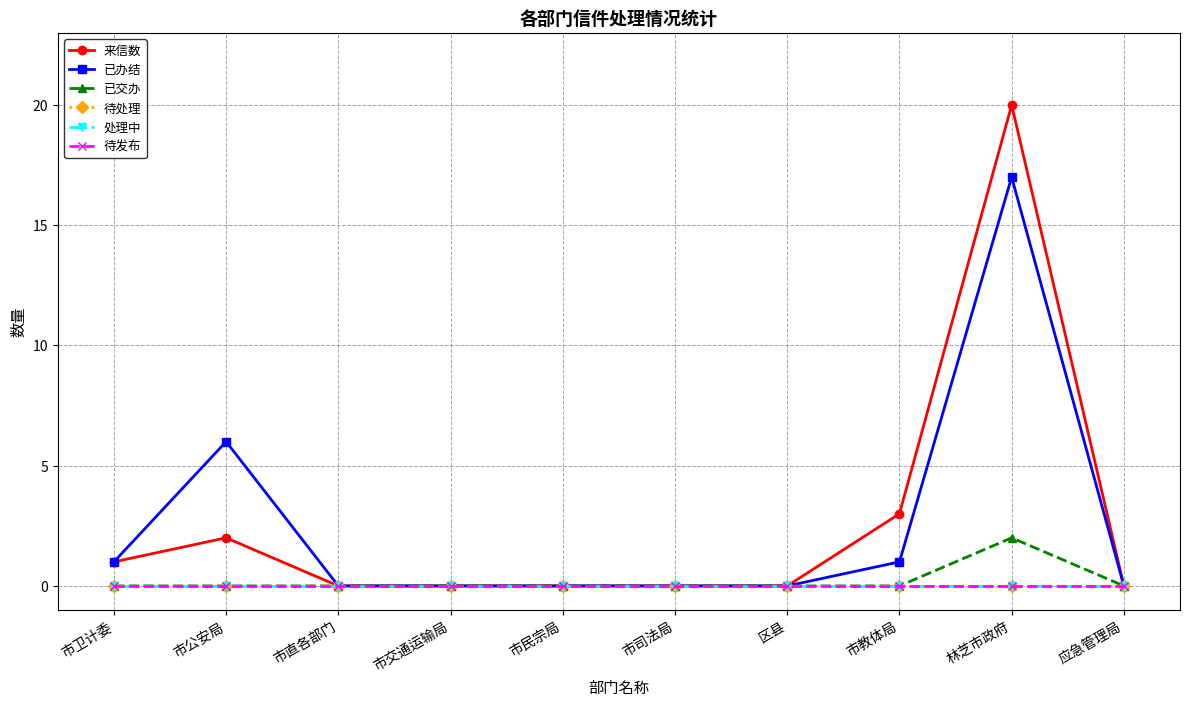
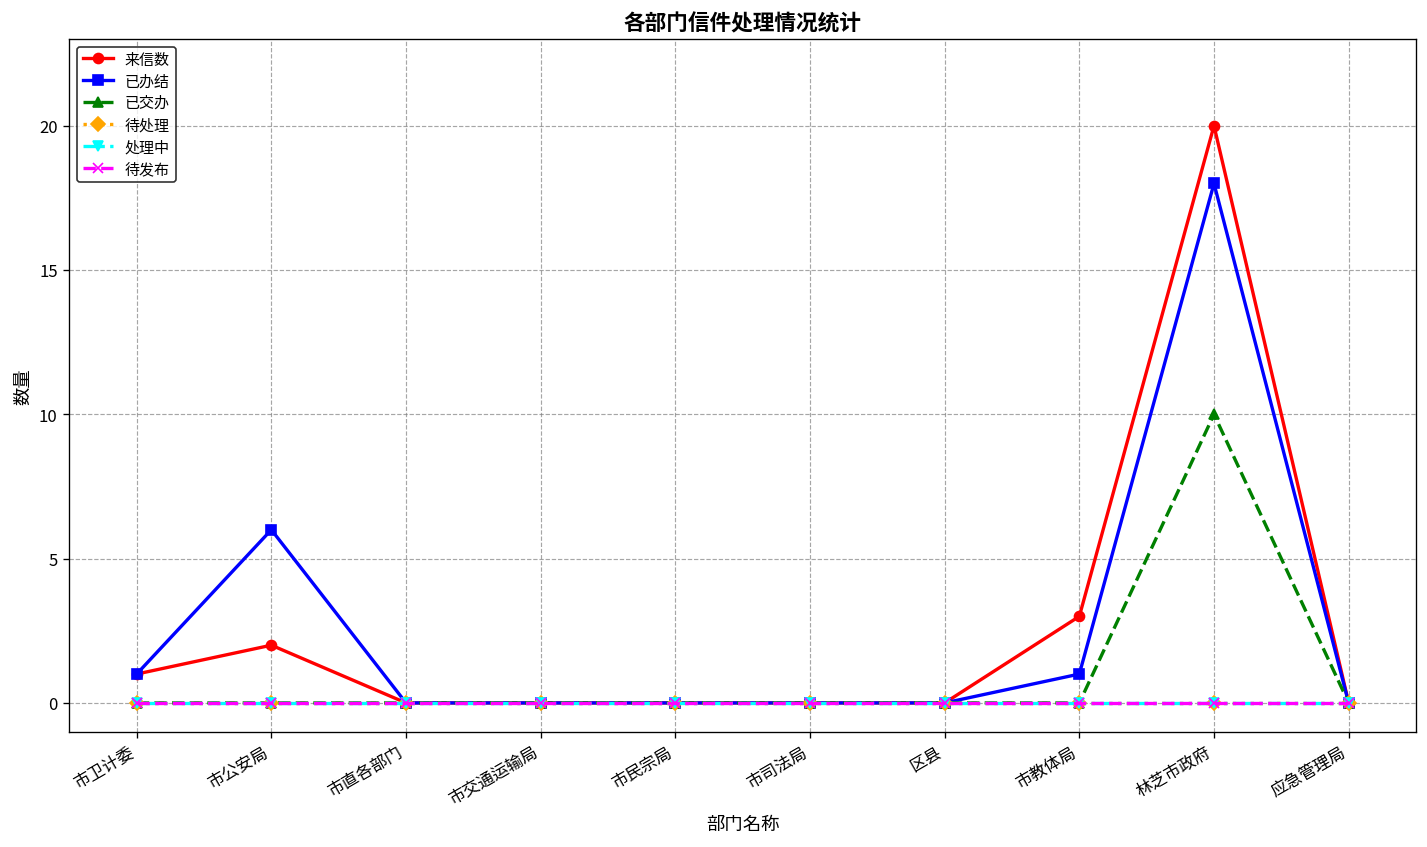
已办结, 林芝市政府: 17 -> 18
已交办, 林芝市政府: 2 -> 10
